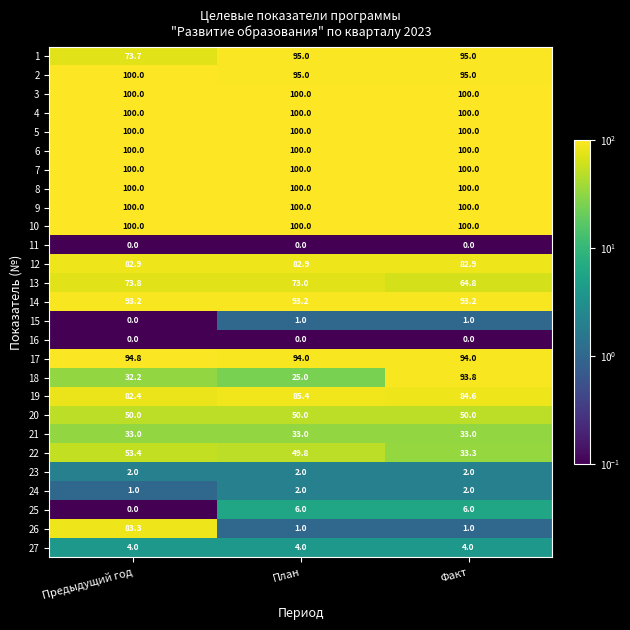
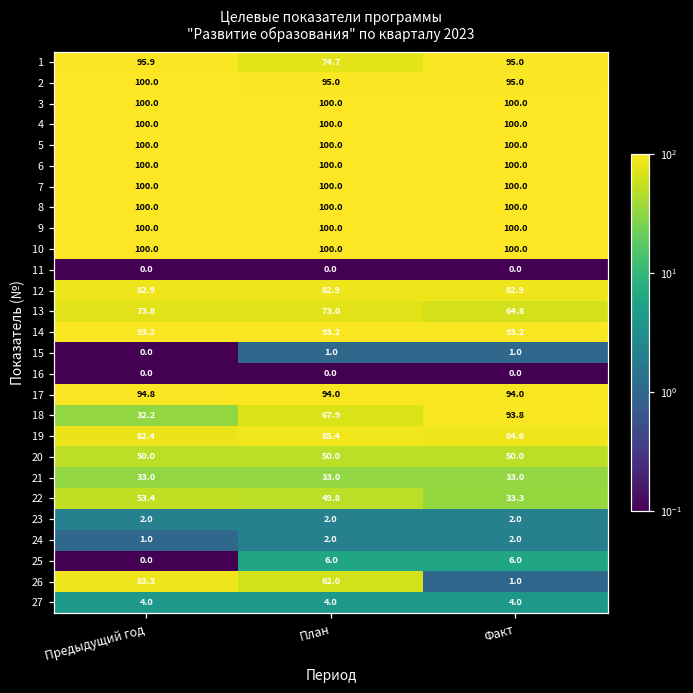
1, Предыдущий год: 73.7 -> 95.9
1, План: 95.0 -> 74.7
18, План: 25.0 -> 67.9
26, План: 1.0 -> 62.0
